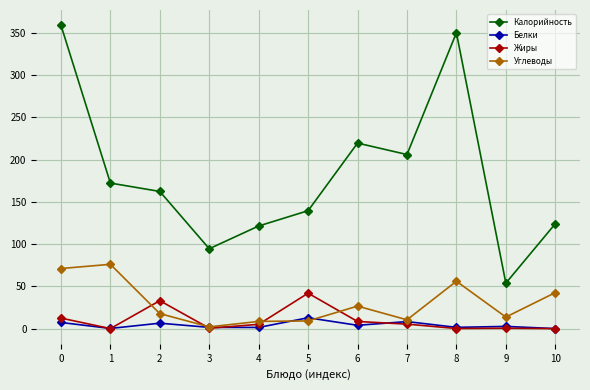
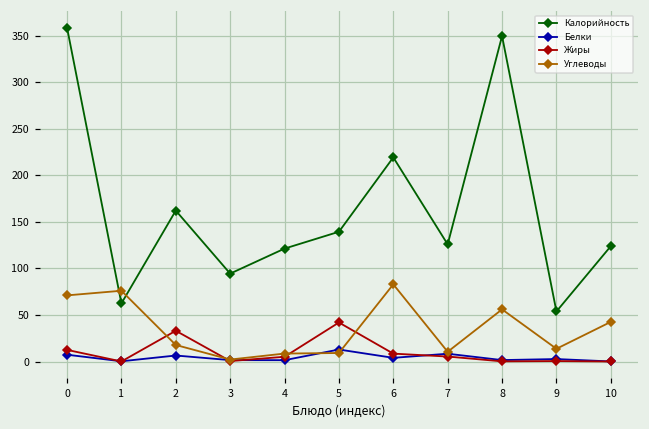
Калорийность, 1: 170 -> 60
Углеводы, 6: 30 -> 80
Калорийность, 7: 210 -> 130
